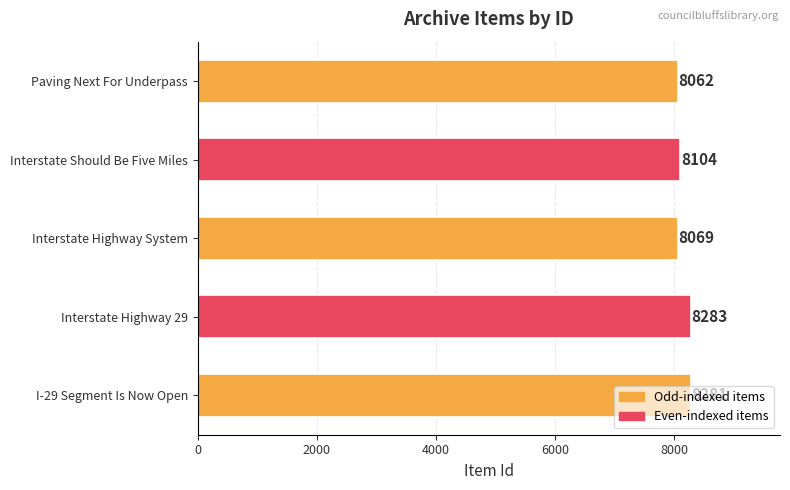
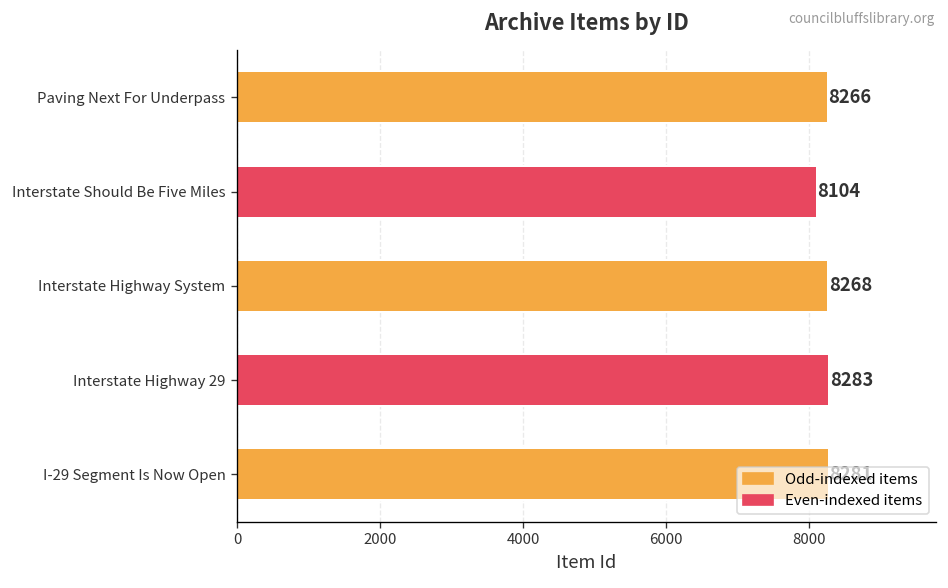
Paving Next For Underpass: 8062 -> 8266
Interstate Highway System: 8069 -> 8268
